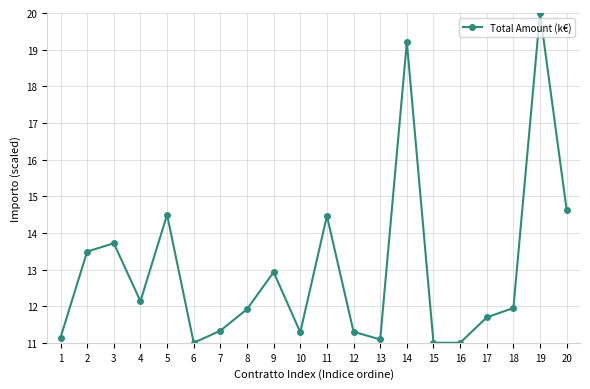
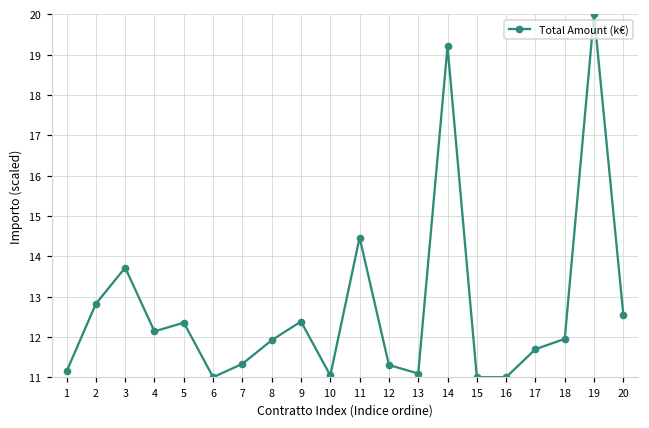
2: 13.5 -> 12.8
5: 14.5 -> 12.4
9: 12.9 -> 12.4
10: 11.3 -> 11.0
20: 14.6 -> 12.5
